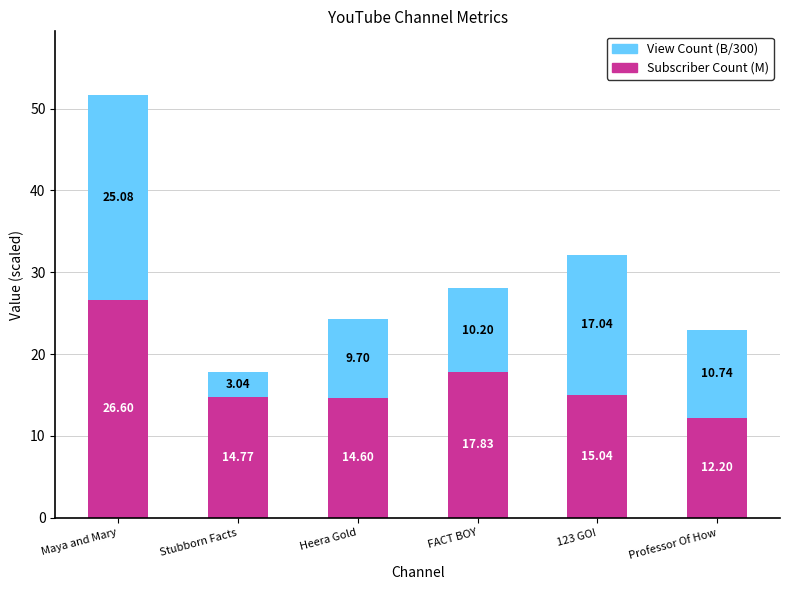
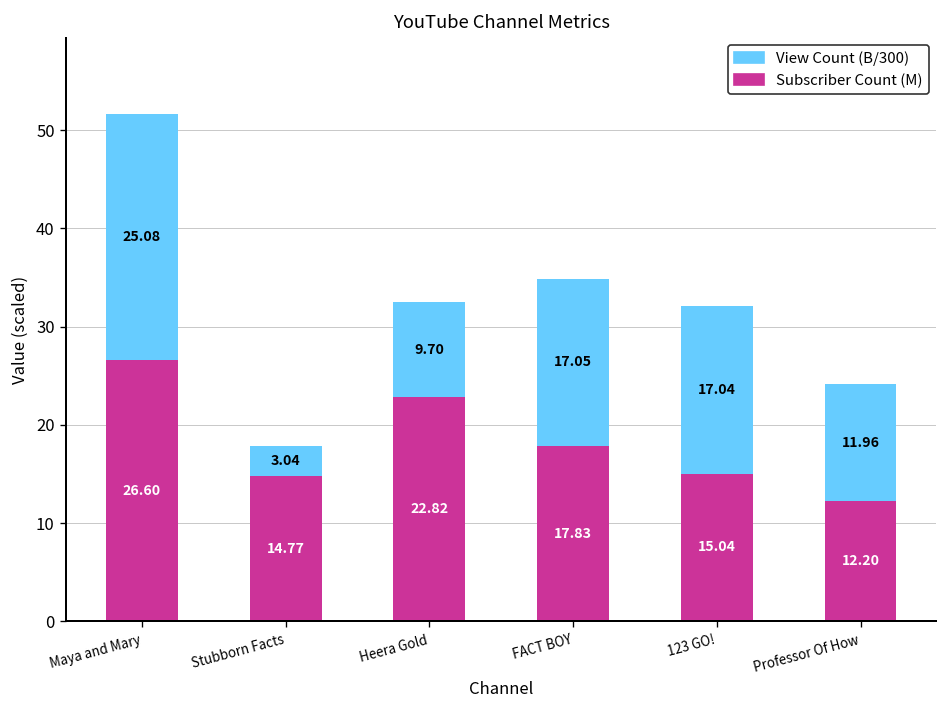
Subscriber Count (M), Heera Gold: 14.60 -> 22.82
View Count (B/300), FACT BOY: 10.20 -> 17.05
View Count (B/300), Professor Of How: 10.74 -> 11.96
